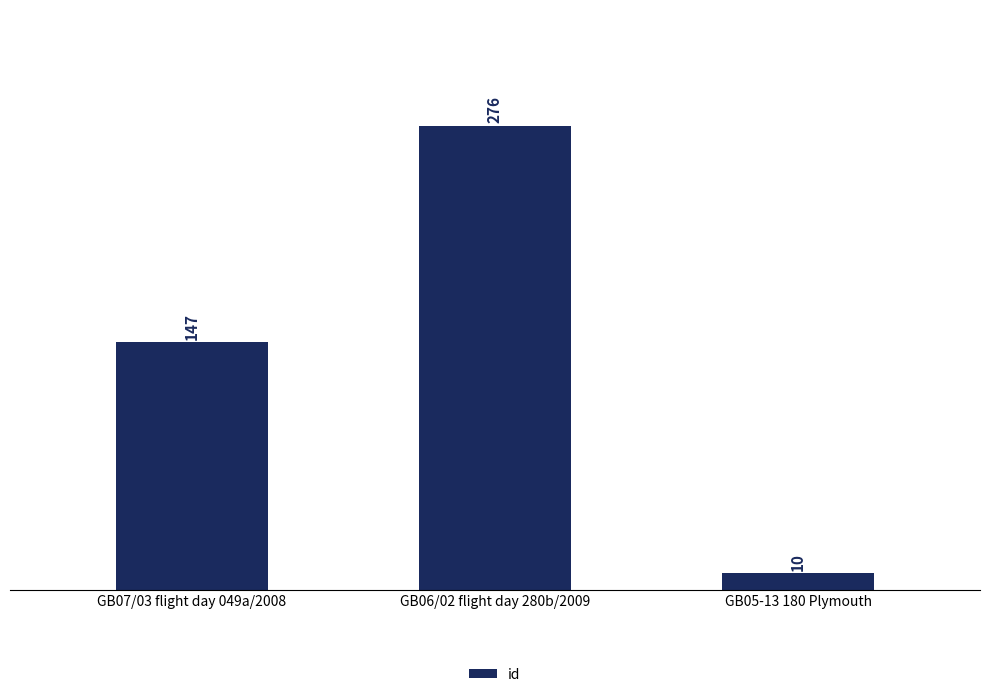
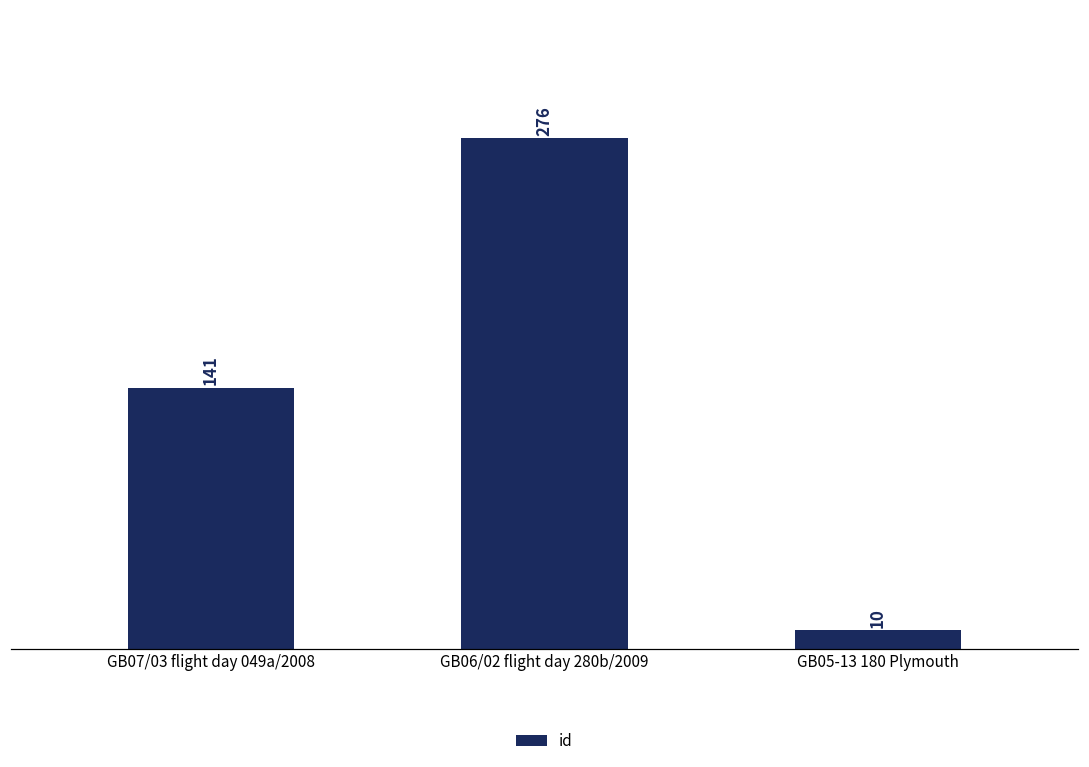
GB07/03 flight day 049a/2008: 147 -> 141
